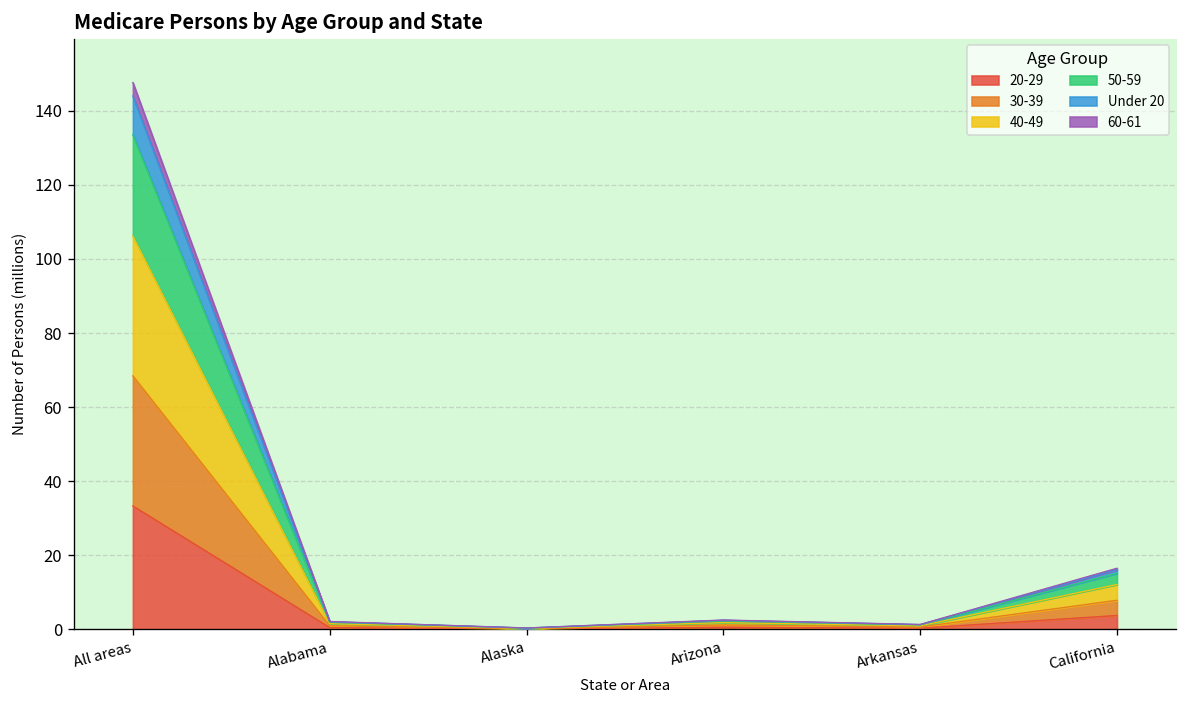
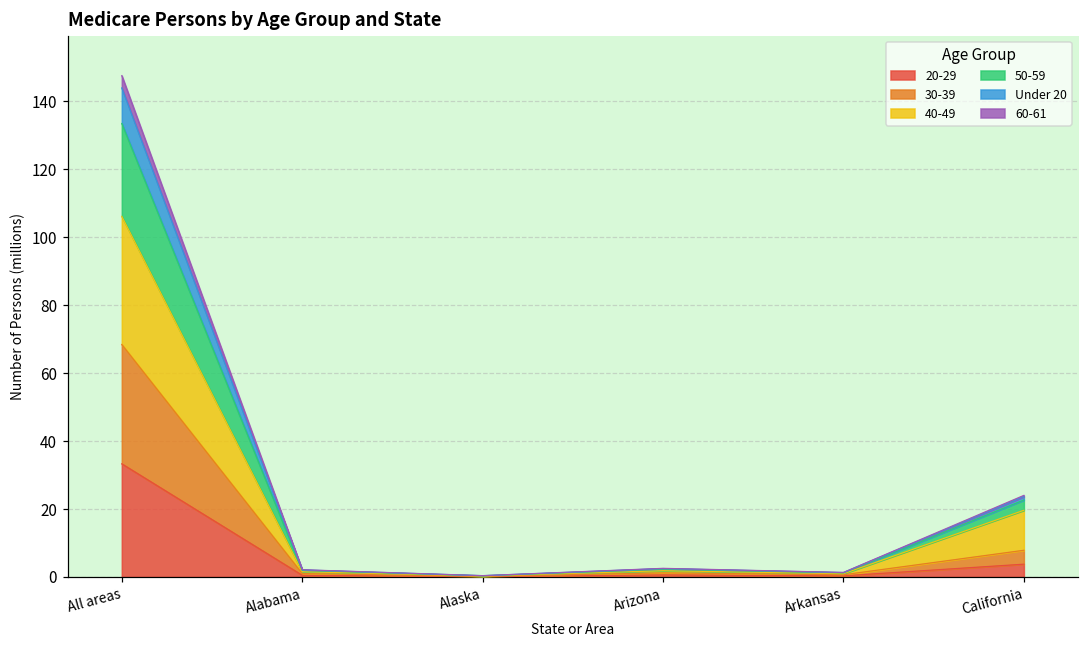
40-49, California: 4 -> 12
